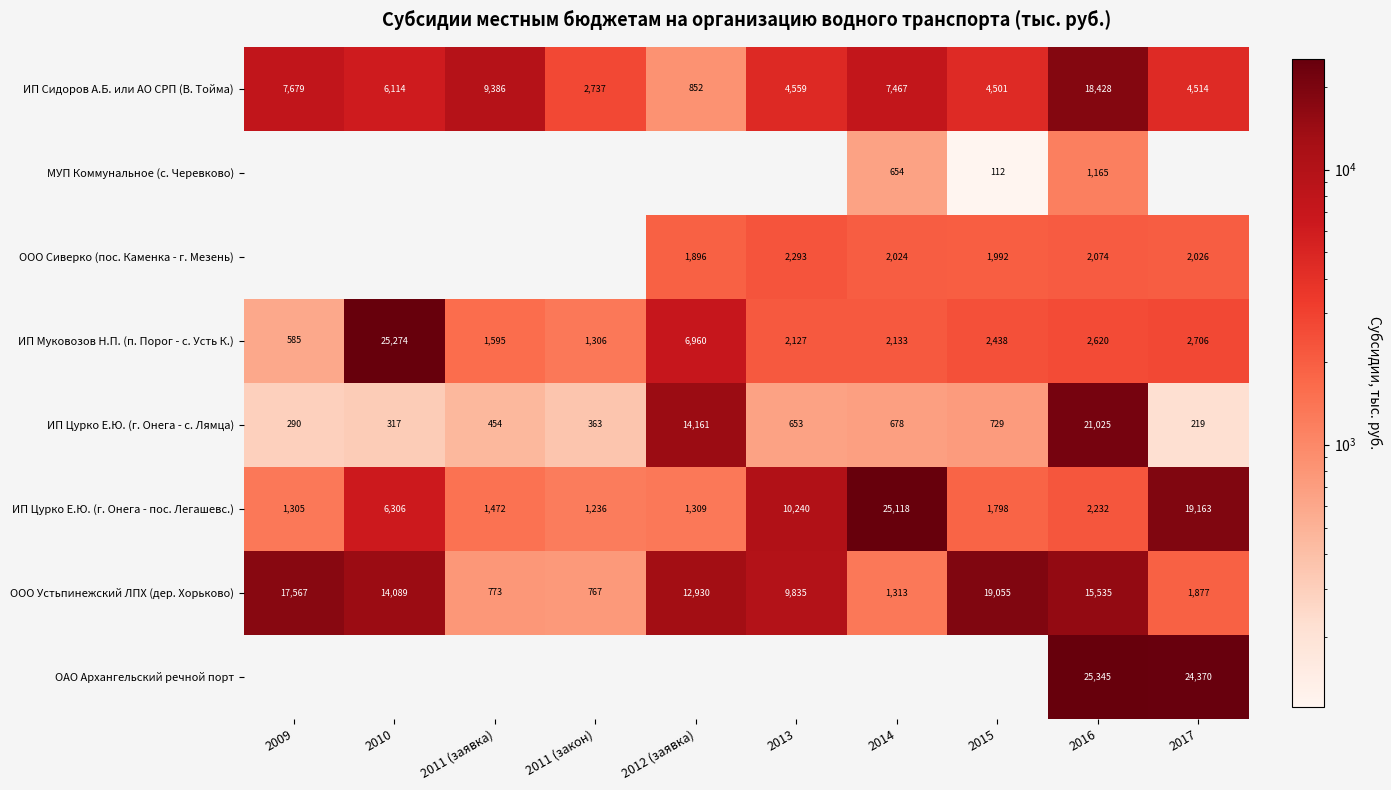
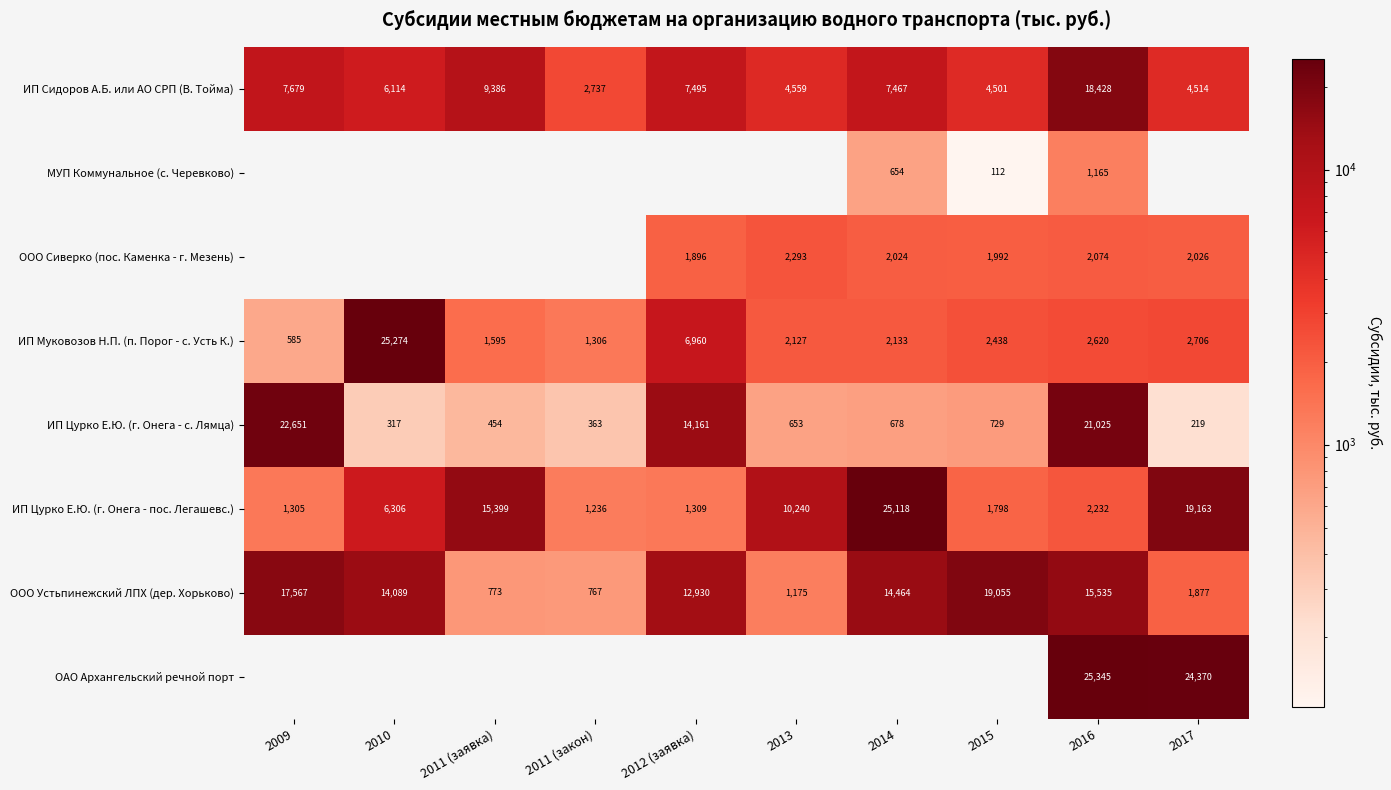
ИП Сидоров А.Б. или АО СРП (В. Тойма), 2012 (заявка): 852 -> 7,495
ИП Цурко Е.Ю. (г. Онега - с. Лямца), 2009: 290 -> 22,651
ИП Цурко Е.Ю. (г. Онега - пос. Легашевс.), 2011 (заявка): 1,472 -> 15,399
ООО Устьпинежский ЛПХ (дер. Хорьково), 2013: 9,835 -> 1,175
ООО Устьпинежский ЛПХ (дер. Хорьково), 2014: 1,313 -> 14,464
